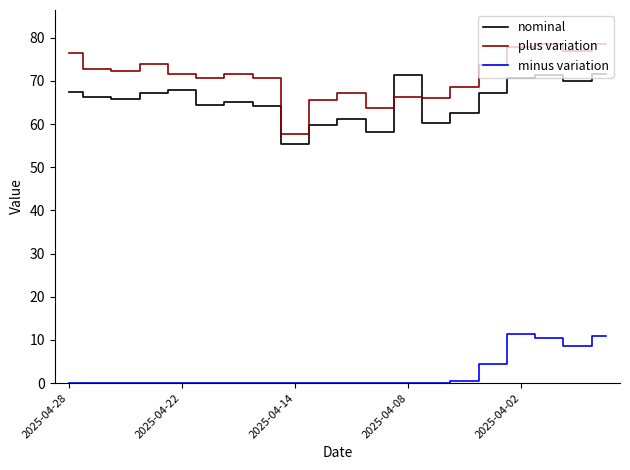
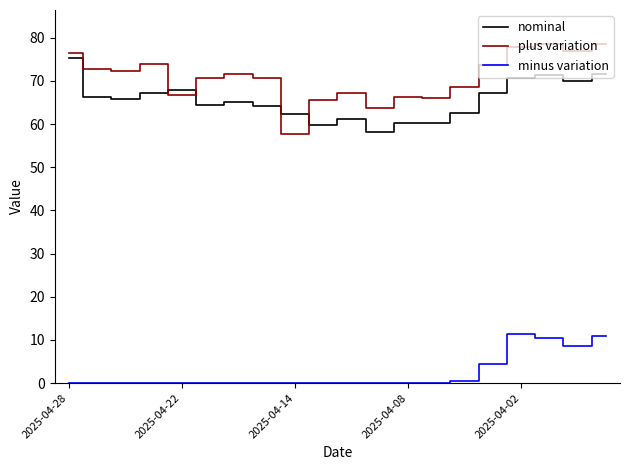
nominal, 2025-04-28: 67 -> 75
plus variation, 2025-04-22: 72 -> 67
nominal, 2025-04-14: 55 -> 62
nominal, 2025-04-08: 71 -> 60
